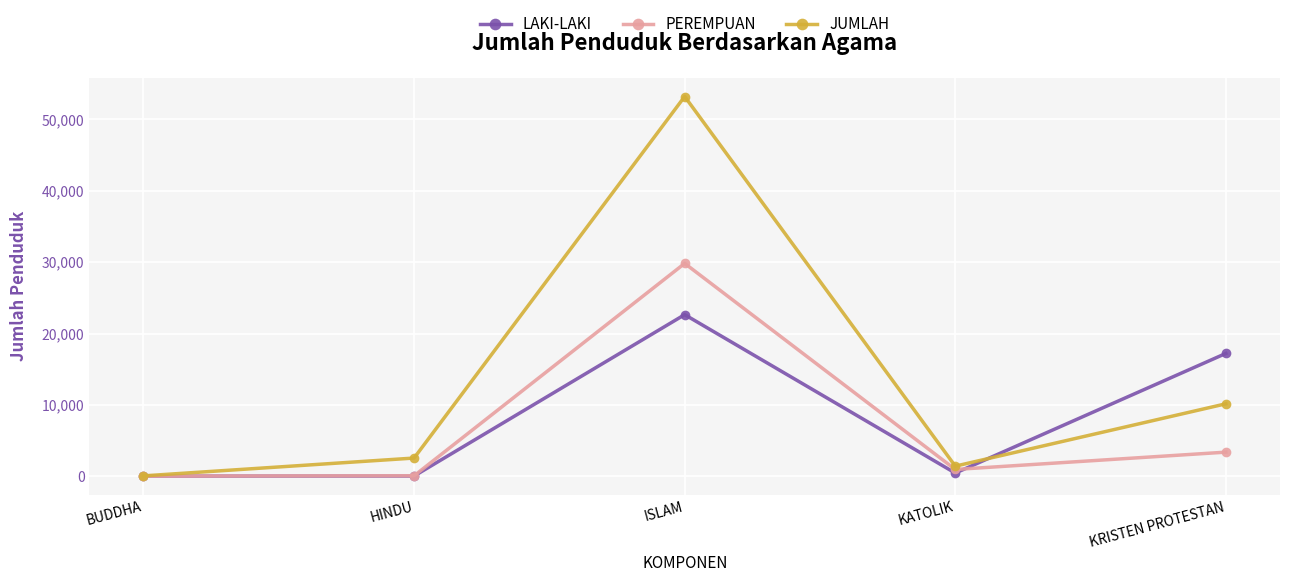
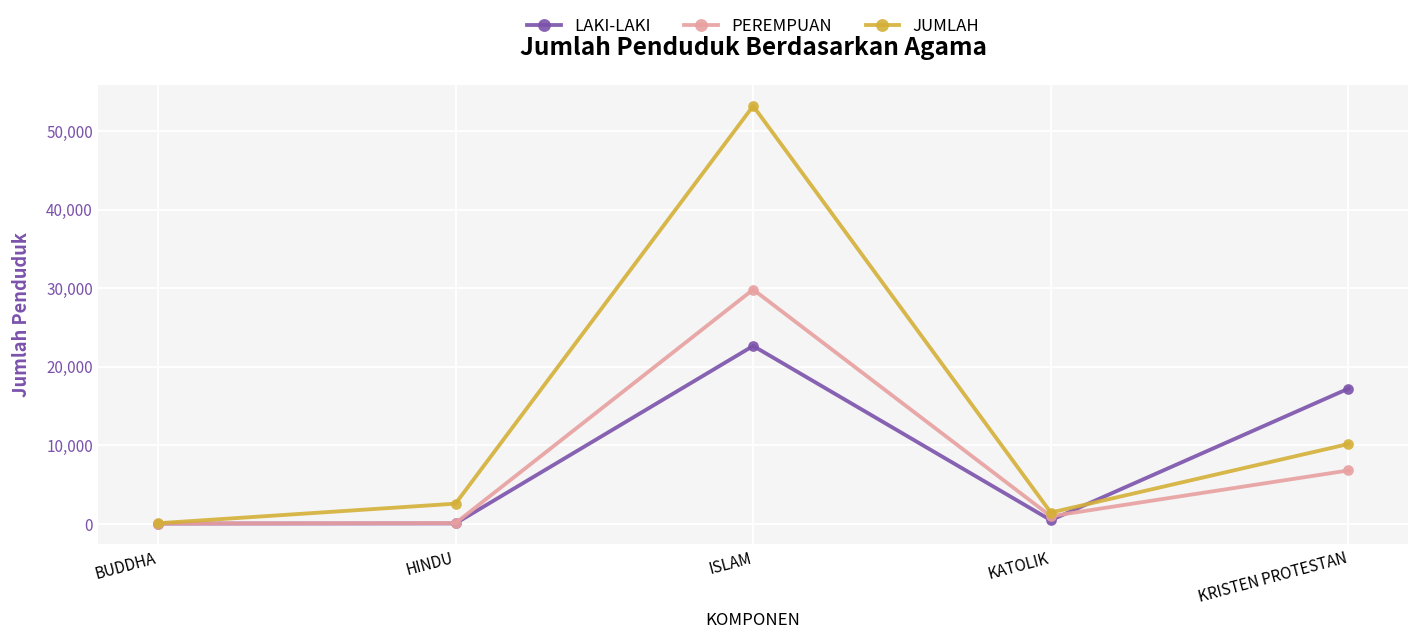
PEREMPUAN, KRISTEN PROTESTAN: 3,000 -> 7,000
